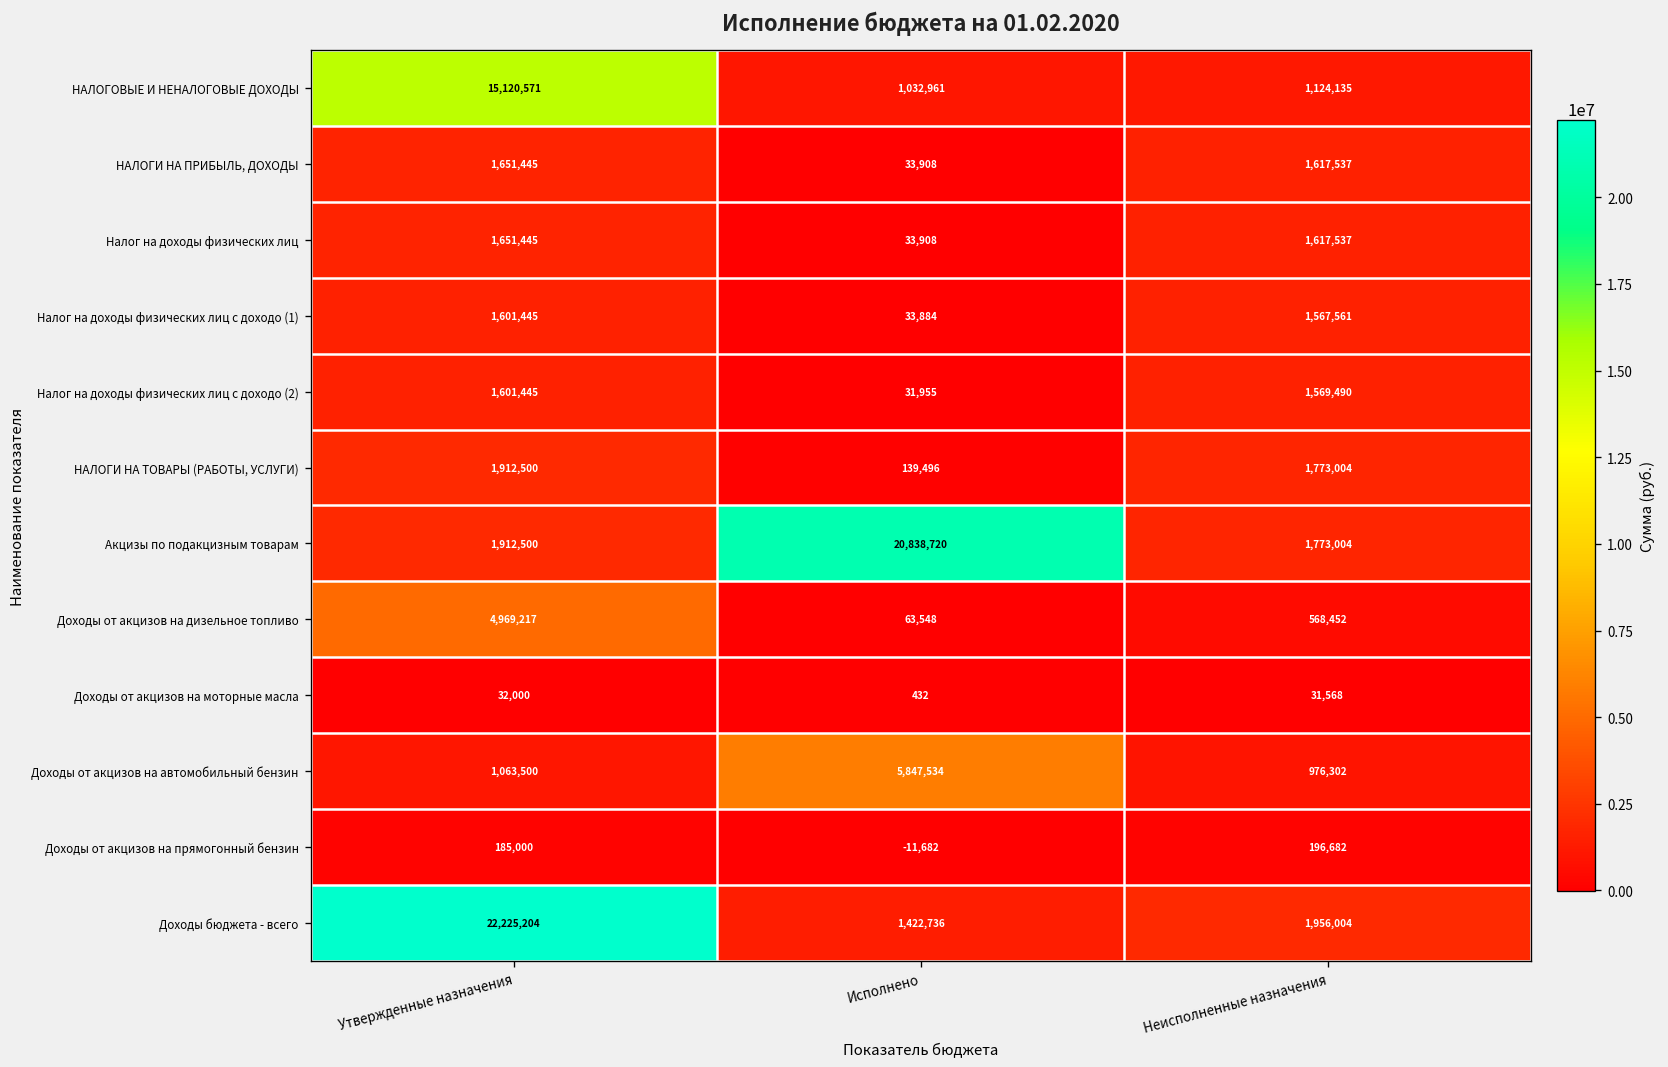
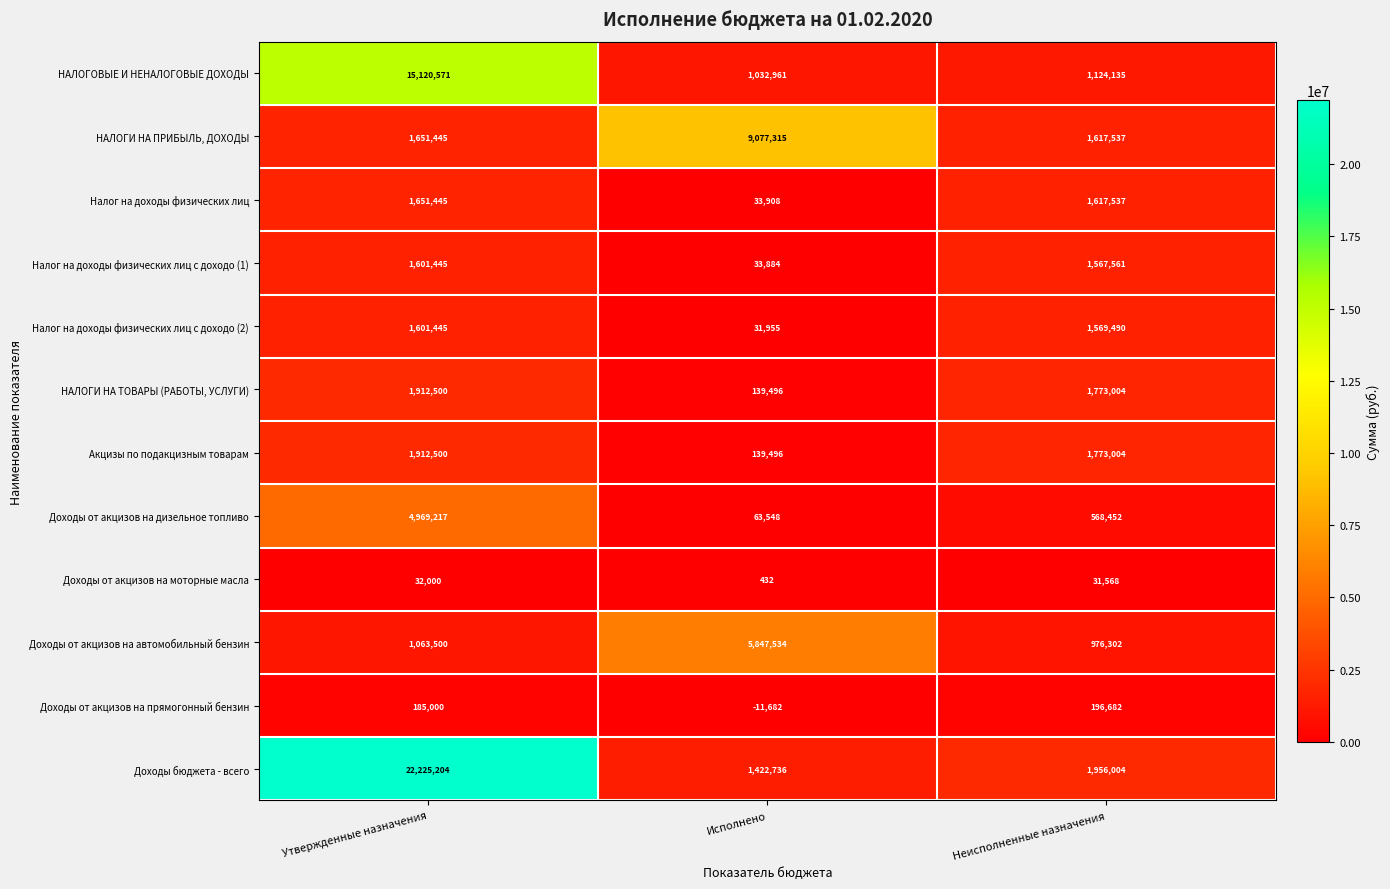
НАЛОГИ НА ПРИБЫЛЬ, ДОХОДЫ, Исполнено: 33,908 -> 9,077,315
Акцизы по подакцизным товарам, Исполнено: 20,838,720 -> 139,496
